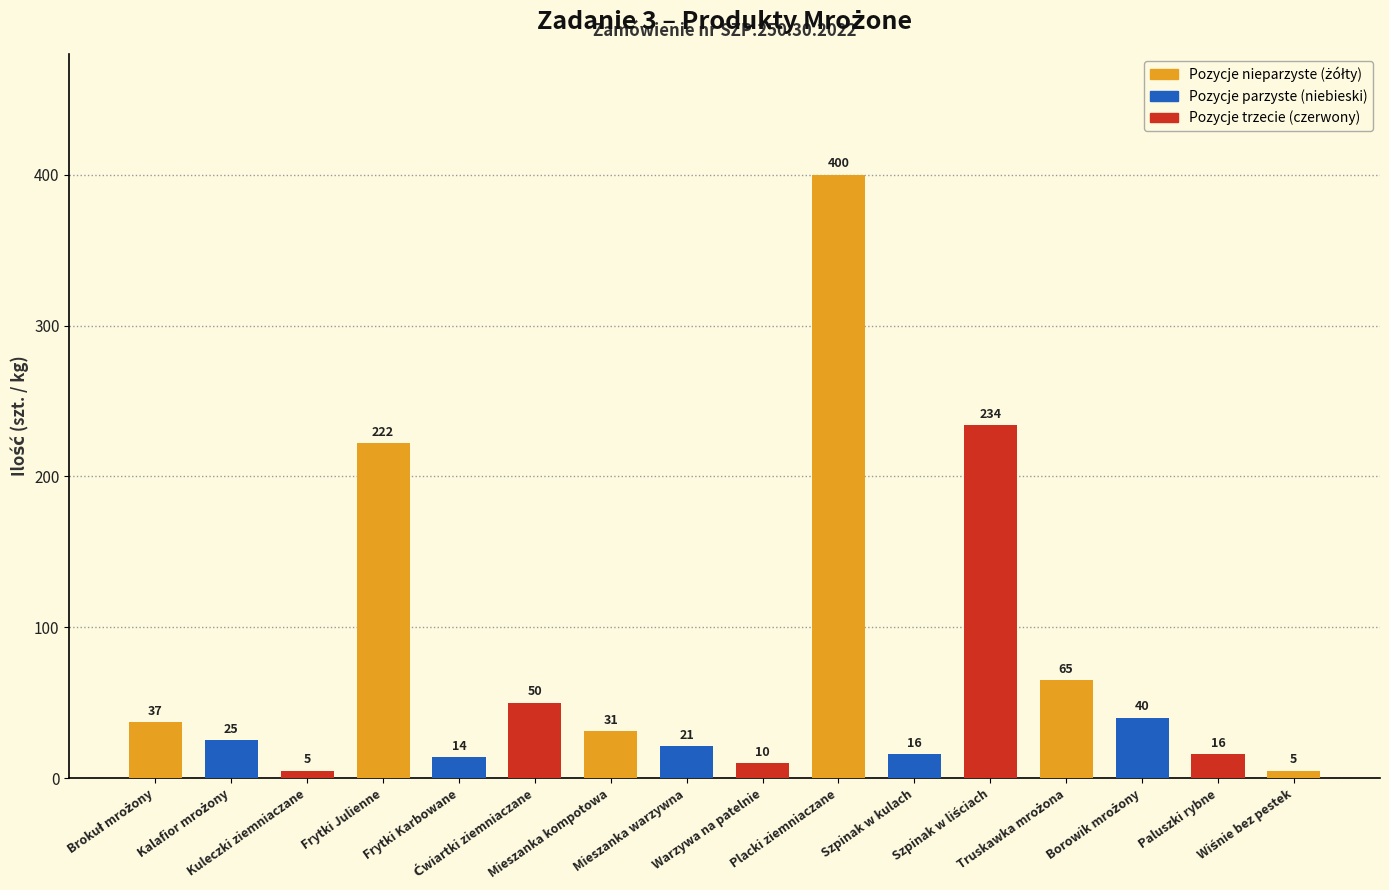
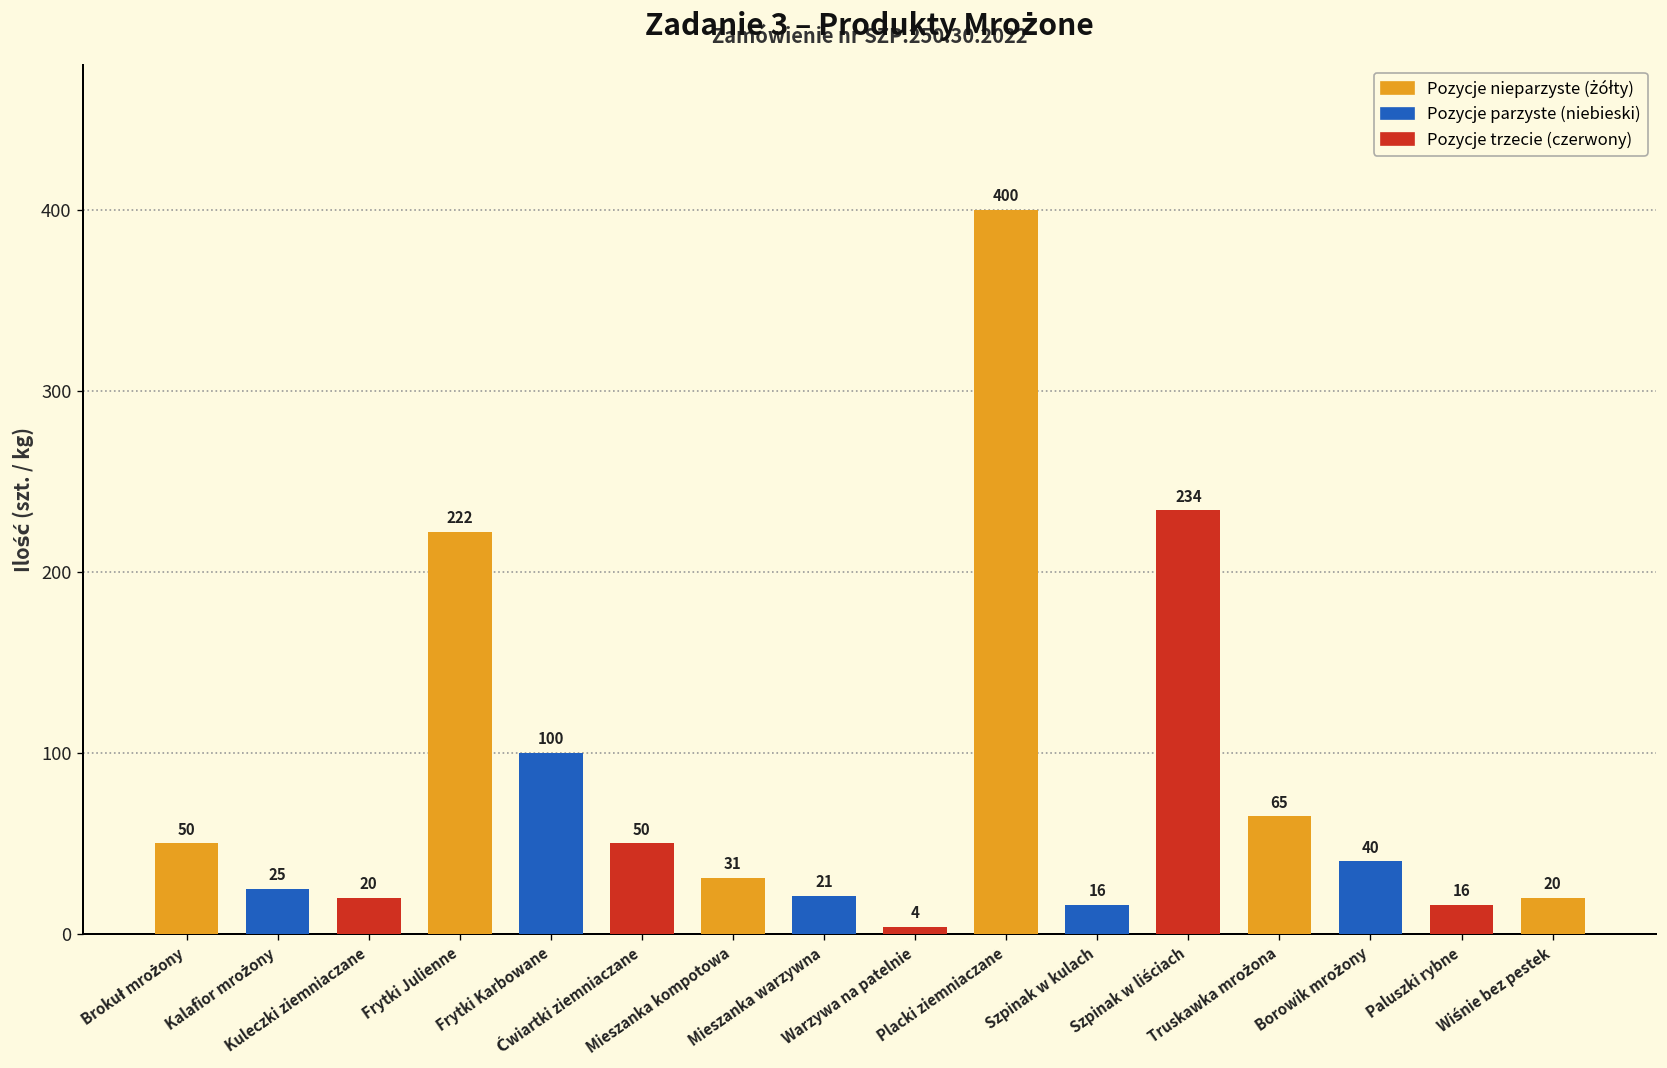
Brokuł mrożony: 37 -> 50
Kuleczki ziemniaczane: 5 -> 20
Frytki Karbowane: 14 -> 100
Warzywa na patelnie: 10 -> 4
Wiśnie bez pestek: 5 -> 20
